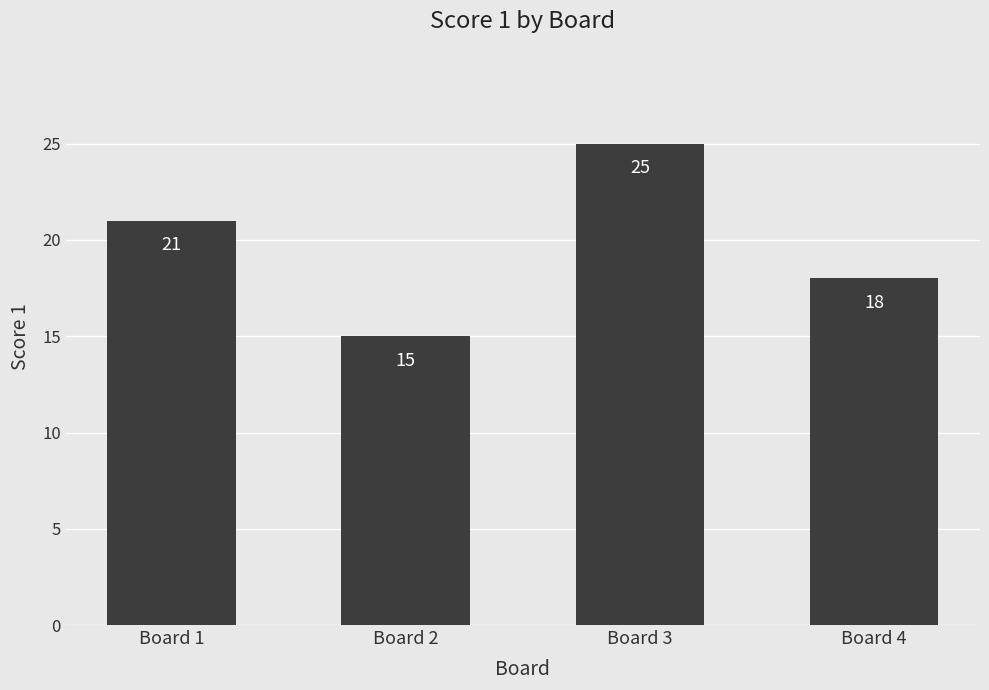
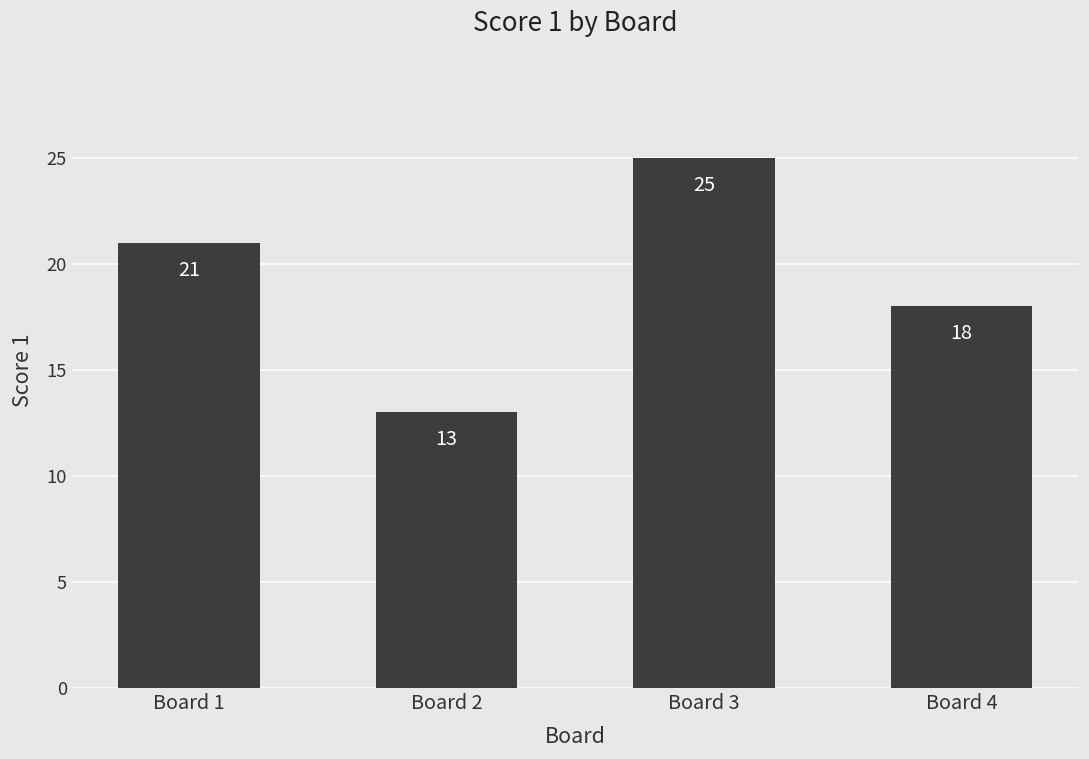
Board 2: 15 -> 13
